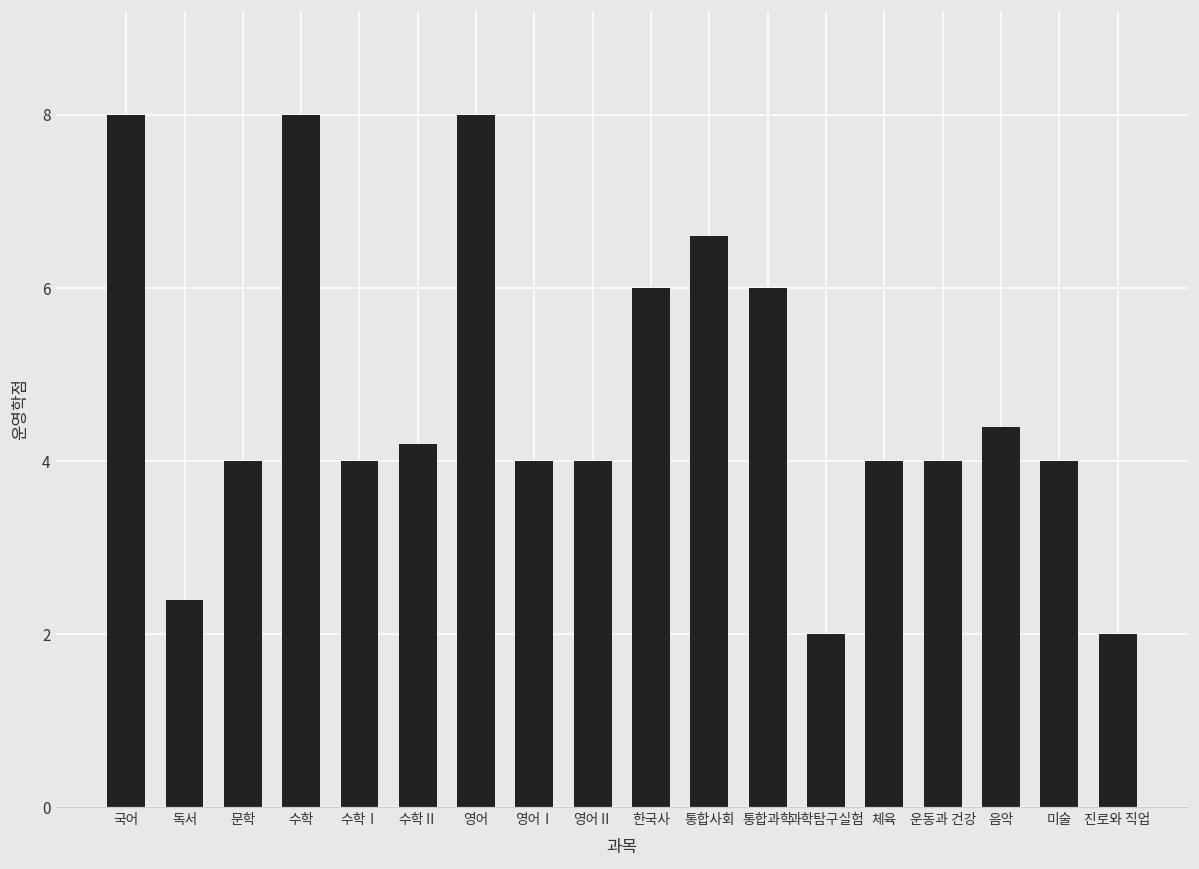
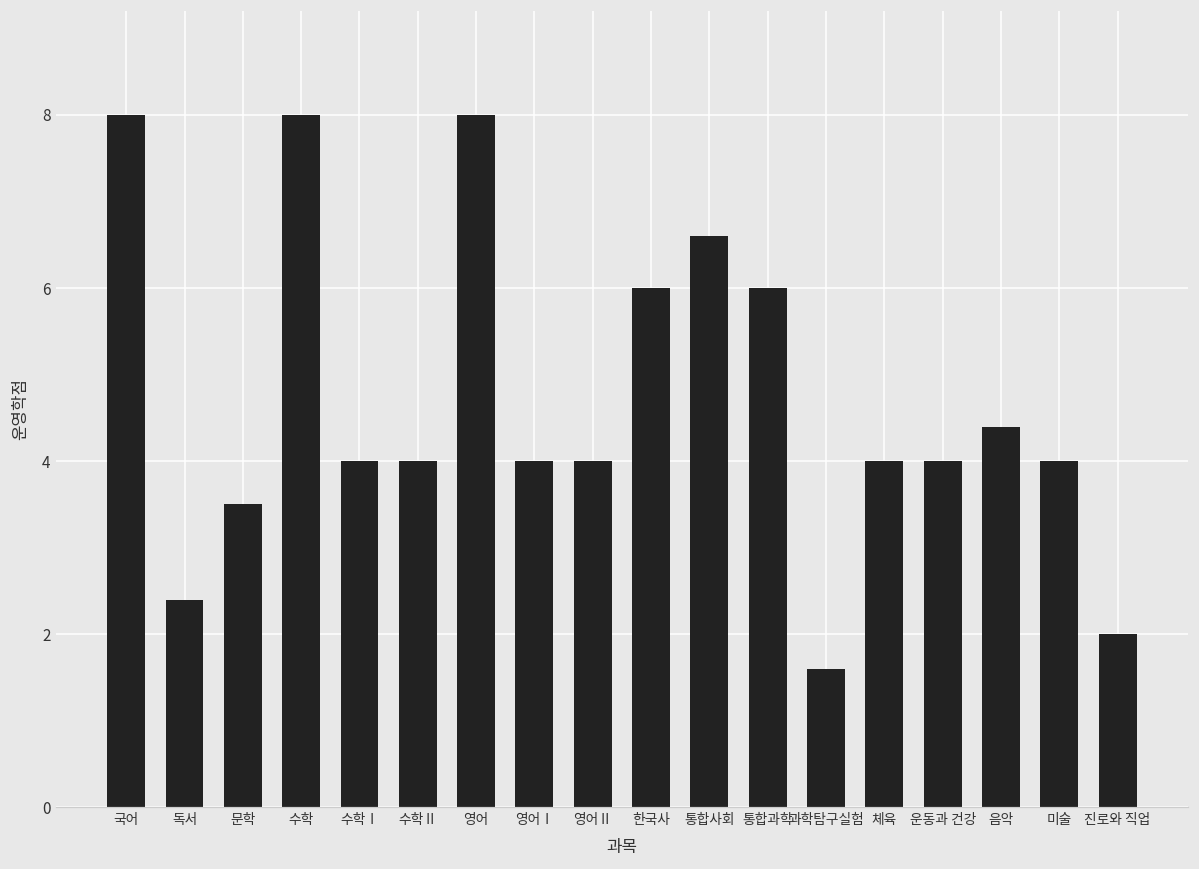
문학: 4.0 -> 3.5
수학Ⅱ: 4.2 -> 4.0
과학탐구실험: 2.0 -> 1.6
